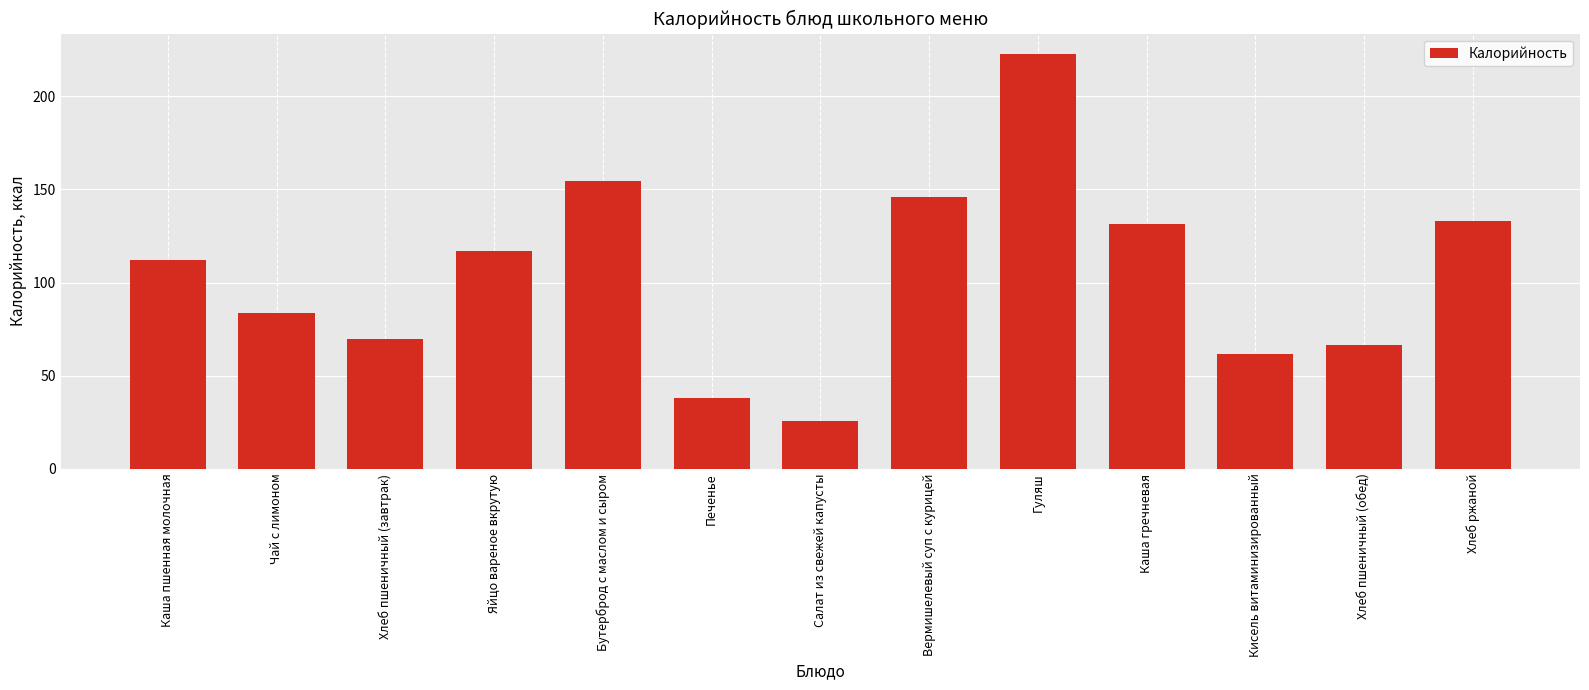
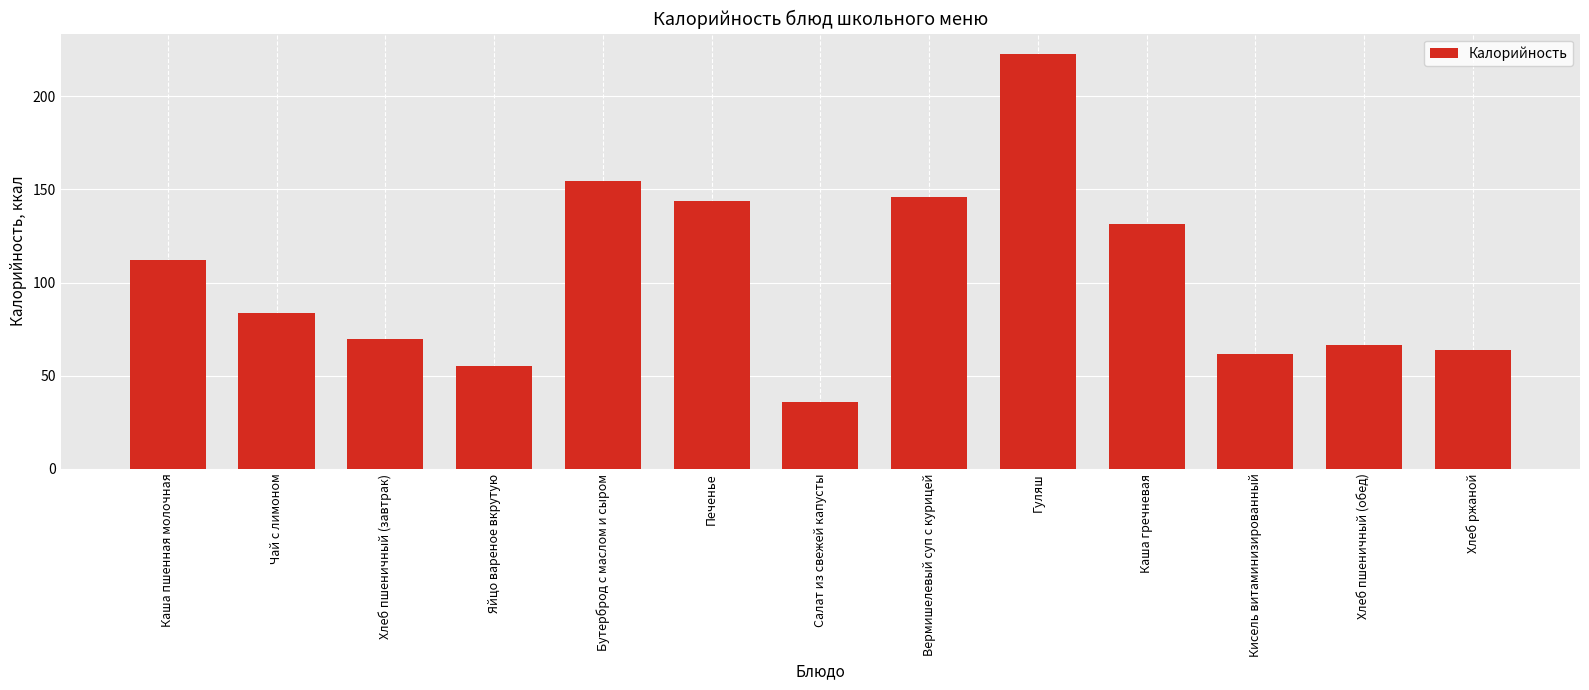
Яйцо вареное вкрутую: 117 -> 55
Печенье: 38 -> 144
Салат из свежей капусты: 26 -> 36
Хлеб ржаной: 133 -> 64
